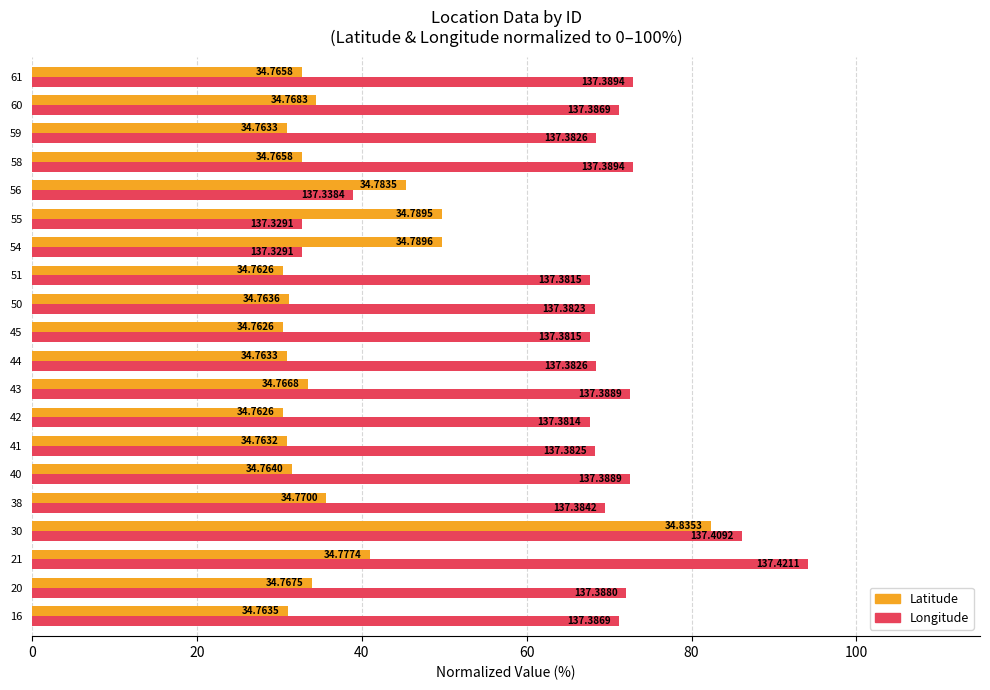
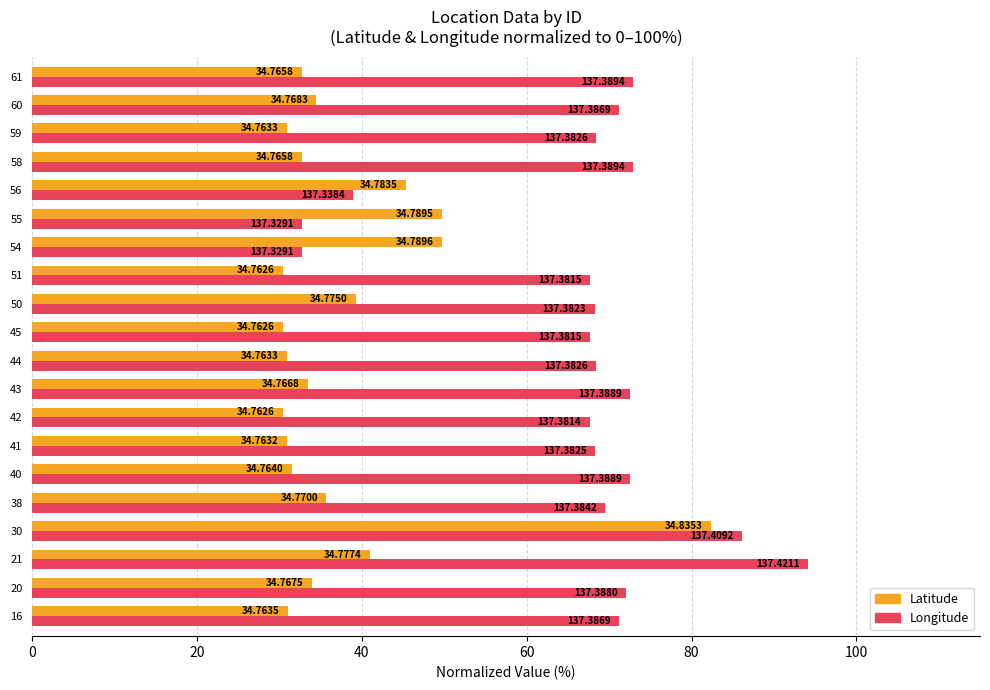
Latitude, 50: 34.7636 -> 34.7750
